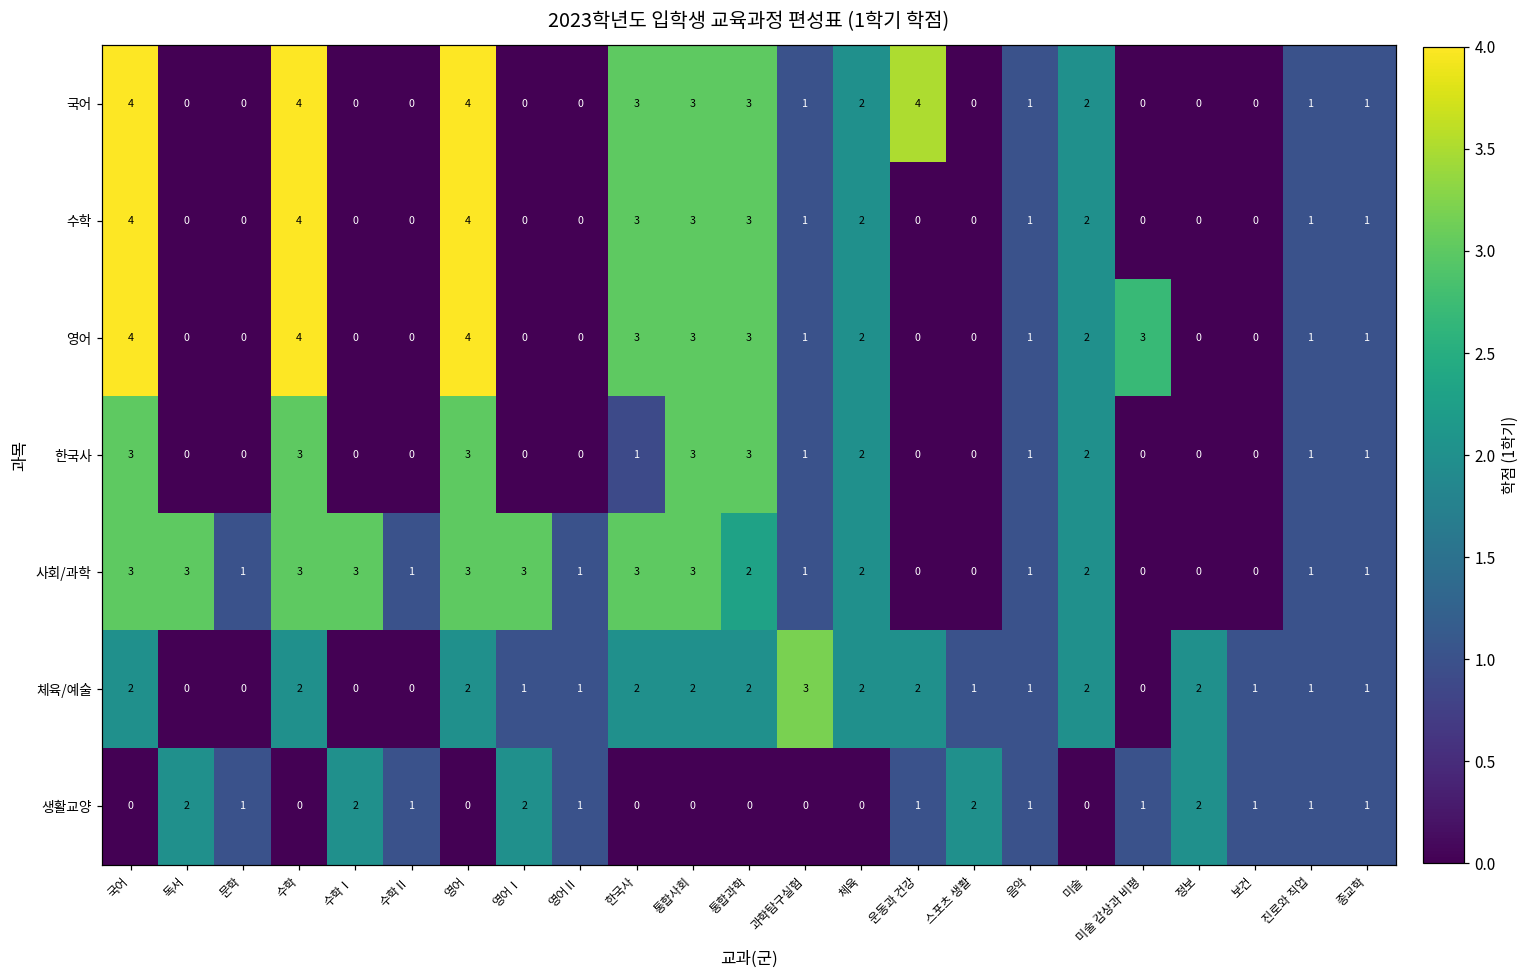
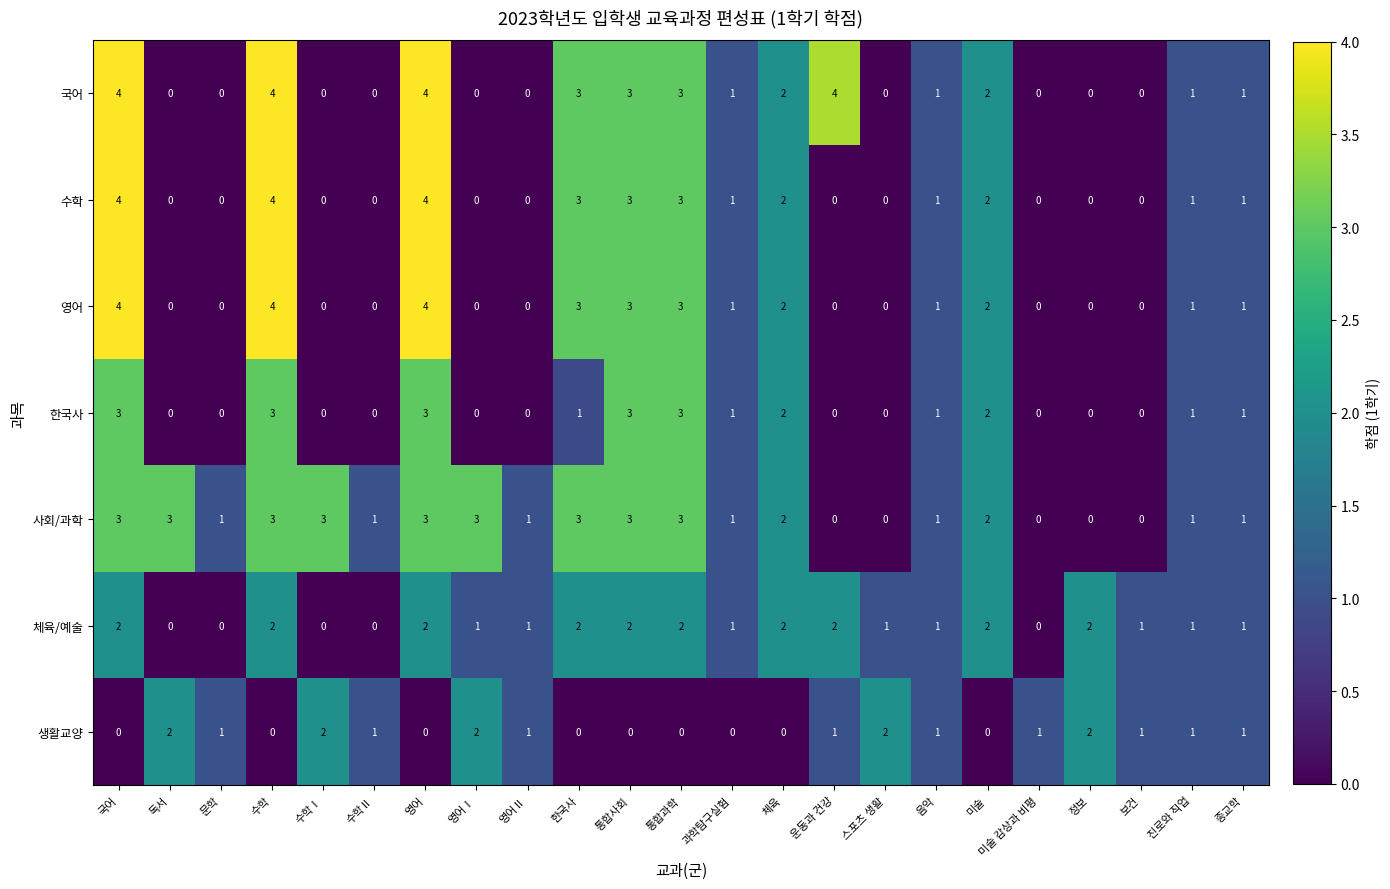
영어, 미술 감상과 비평: 3 -> 0
사회/과학, 통합과학: 2 -> 3
체육/예술, 과학탐구실험: 3 -> 1
